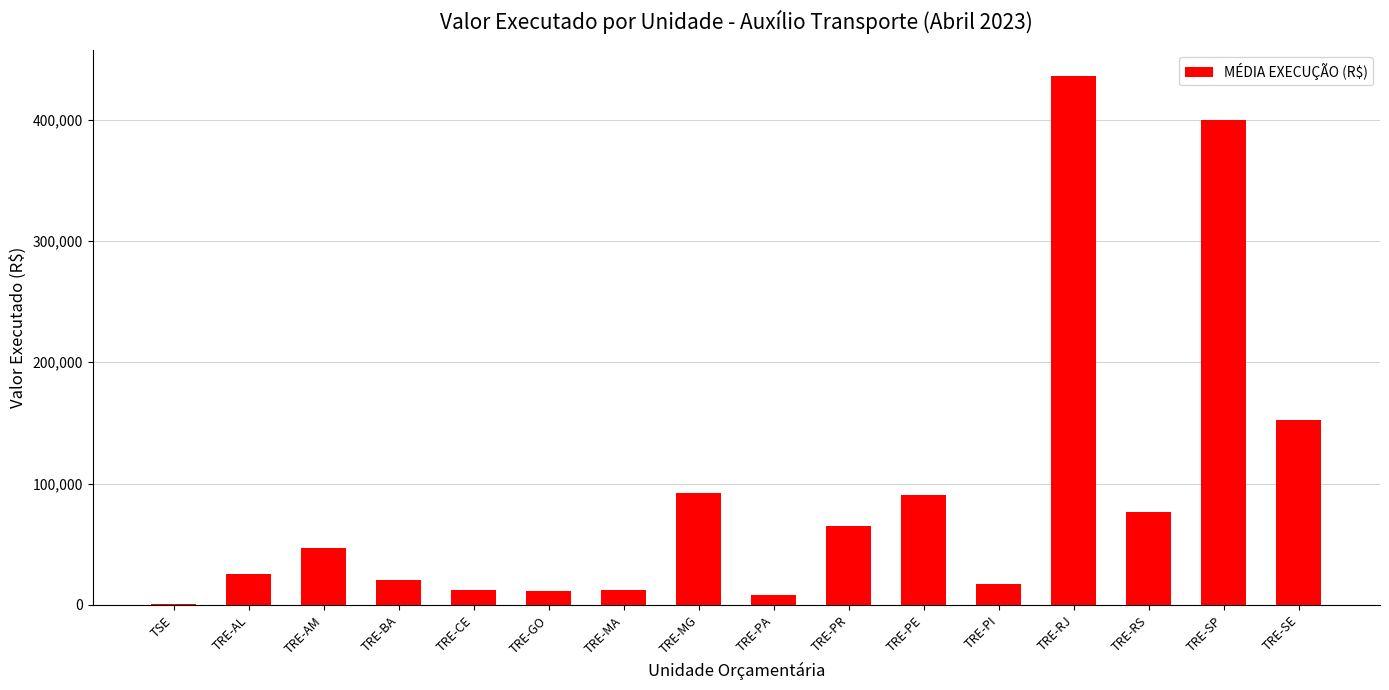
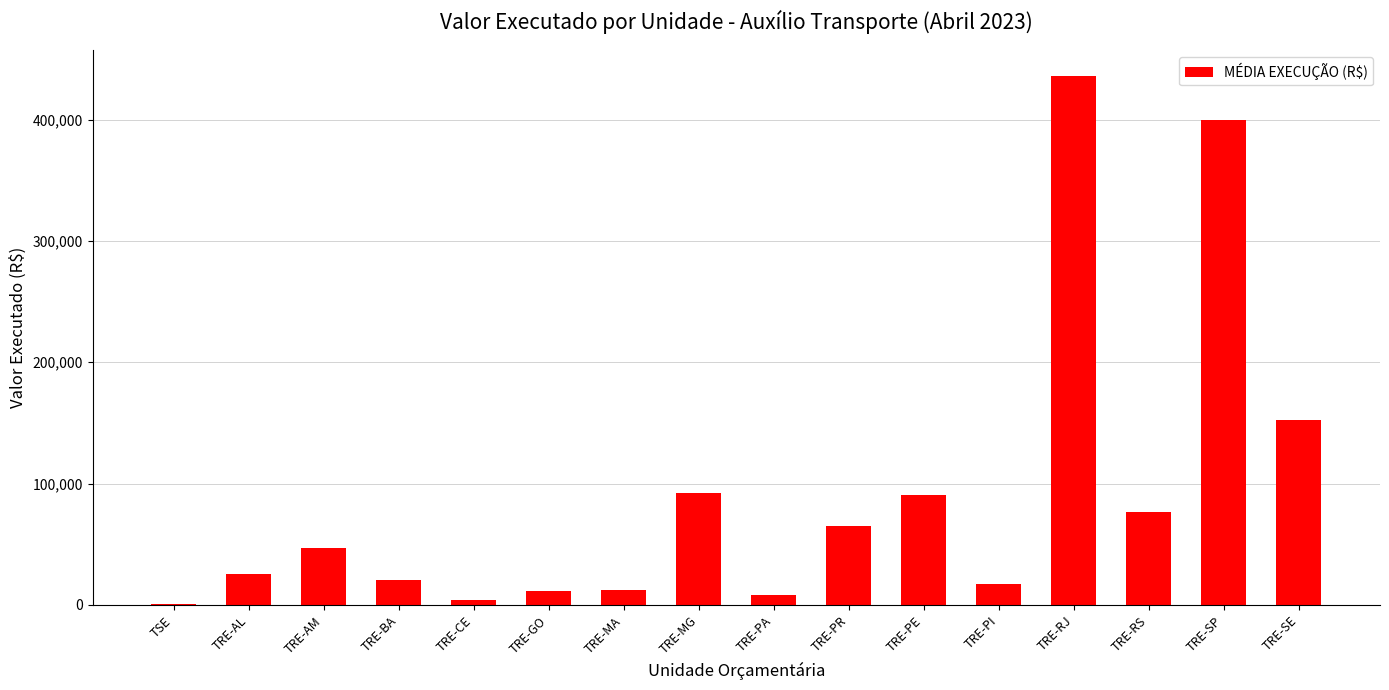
TRE-CE: 12,000 -> 4,000
